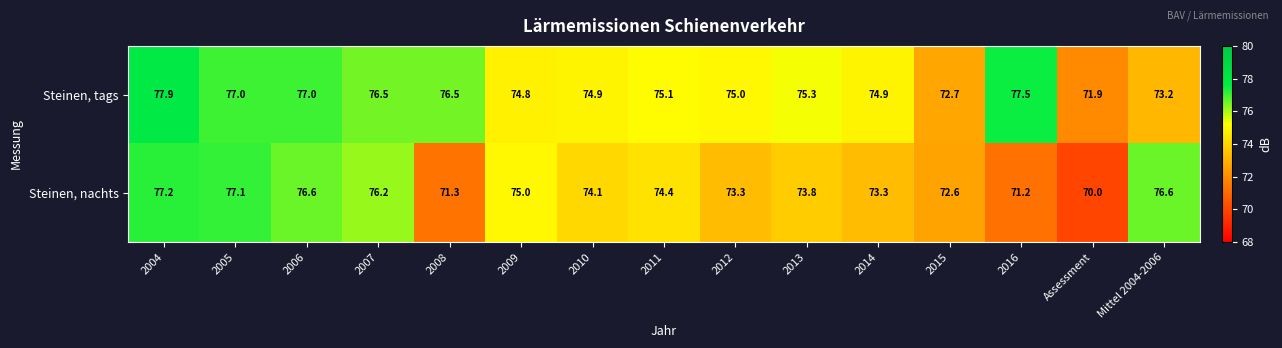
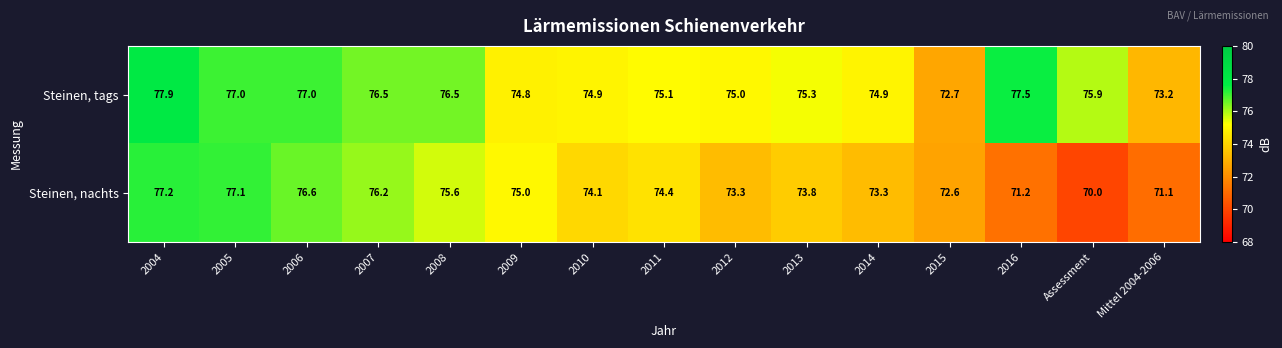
Steinen, tags, Assessment: 71.9 -> 75.9
Steinen, nachts, 2008: 71.3 -> 75.6
Steinen, nachts, Mittel 2004-2006: 76.6 -> 71.1
